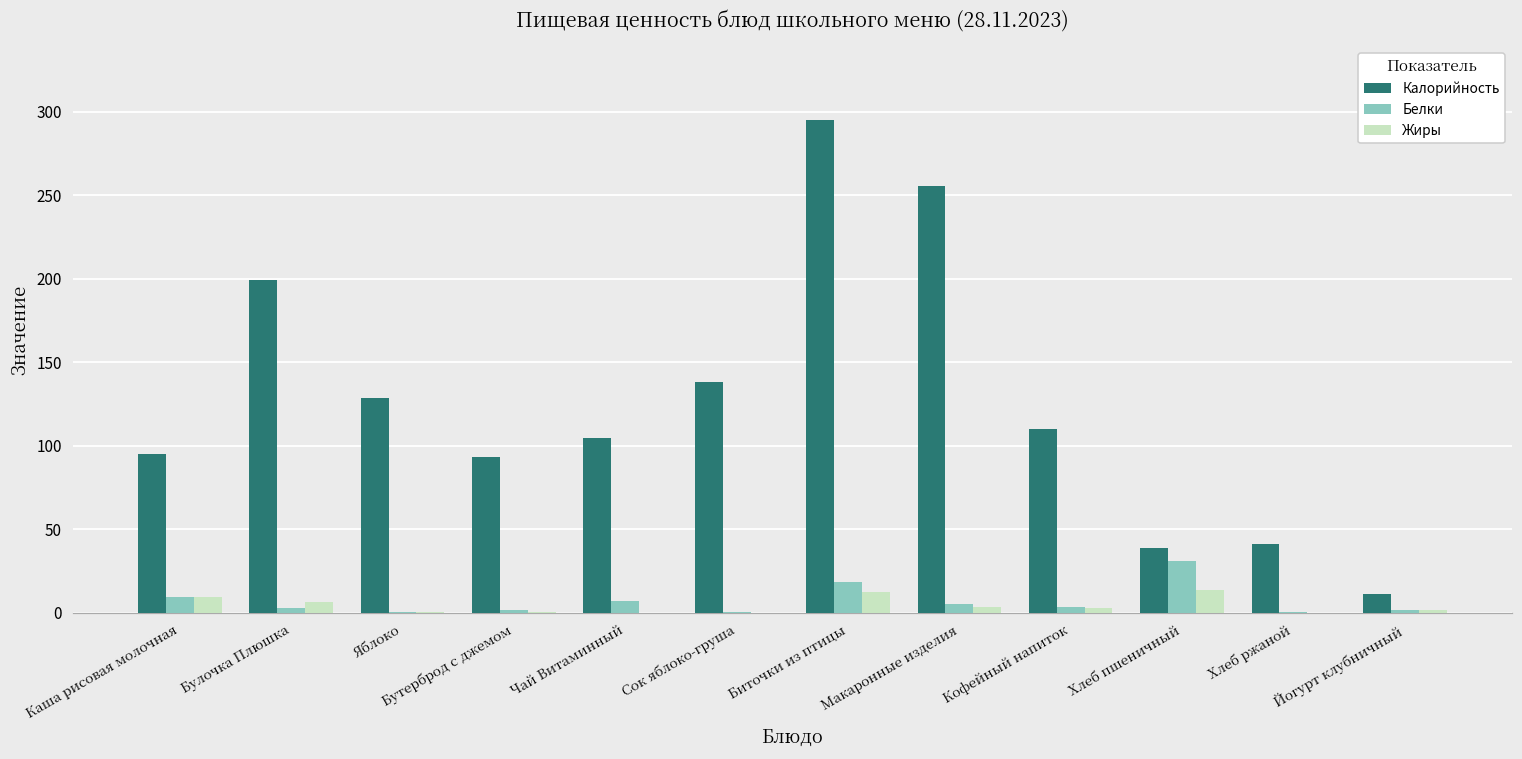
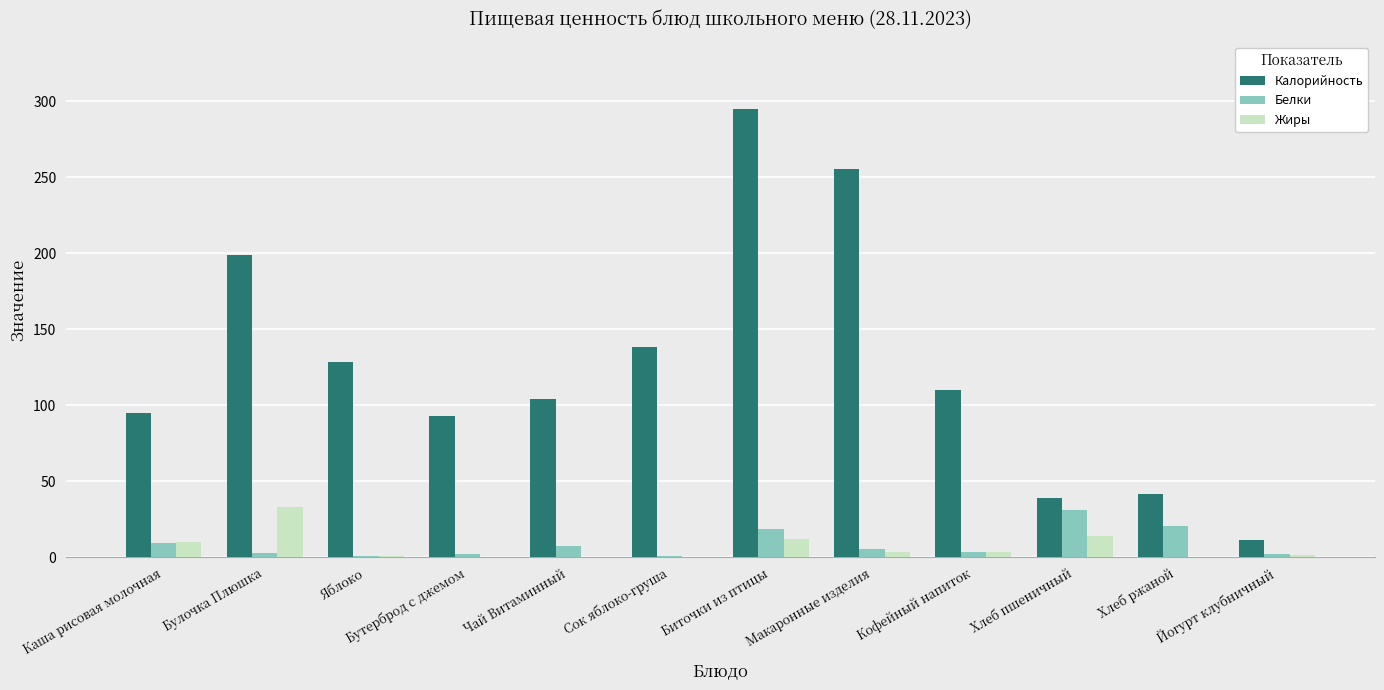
Жиры, Булочка Плюшка: 6 -> 33
Белки, Хлеб ржаной: 1 -> 21
